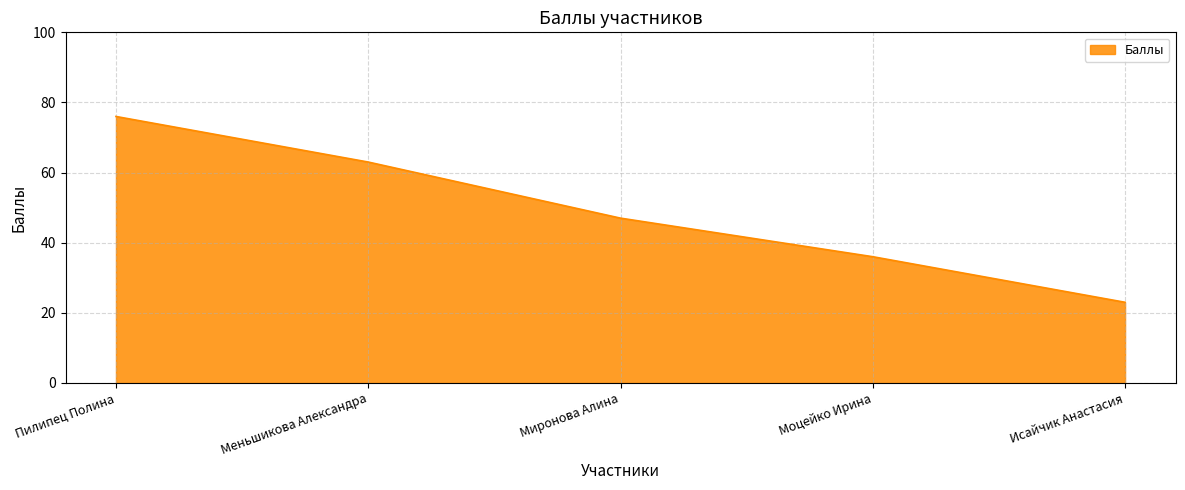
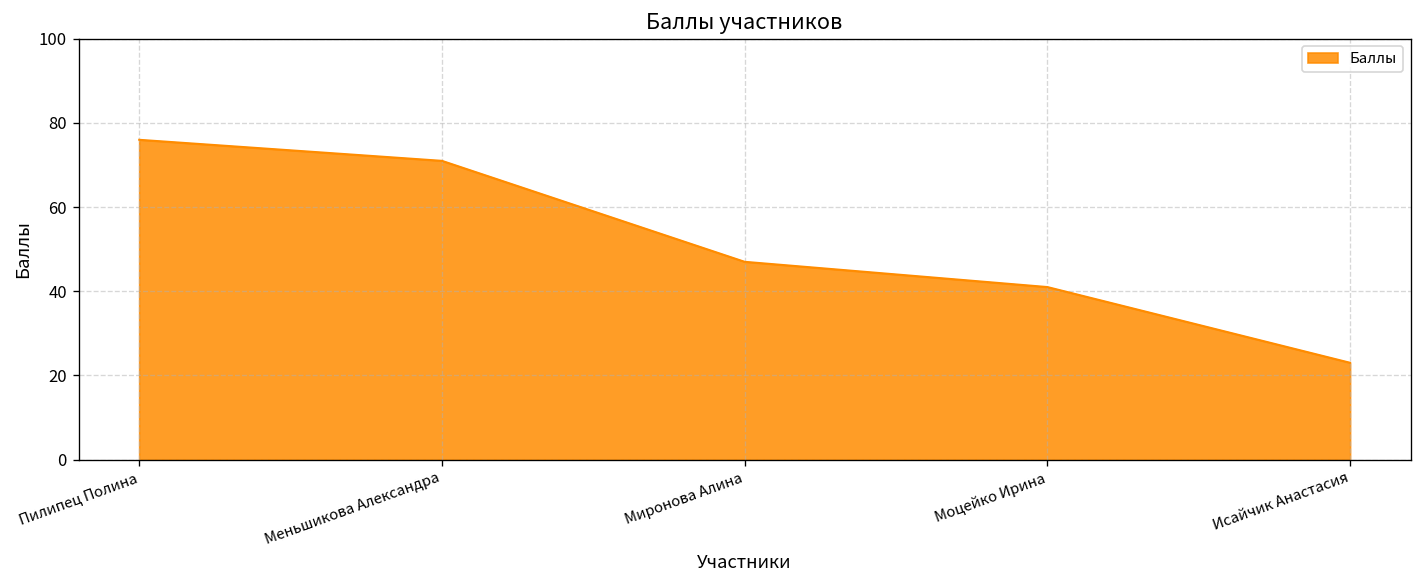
Меньшикова Александра: 63 -> 71
Моцейко Ирина: 36 -> 41
